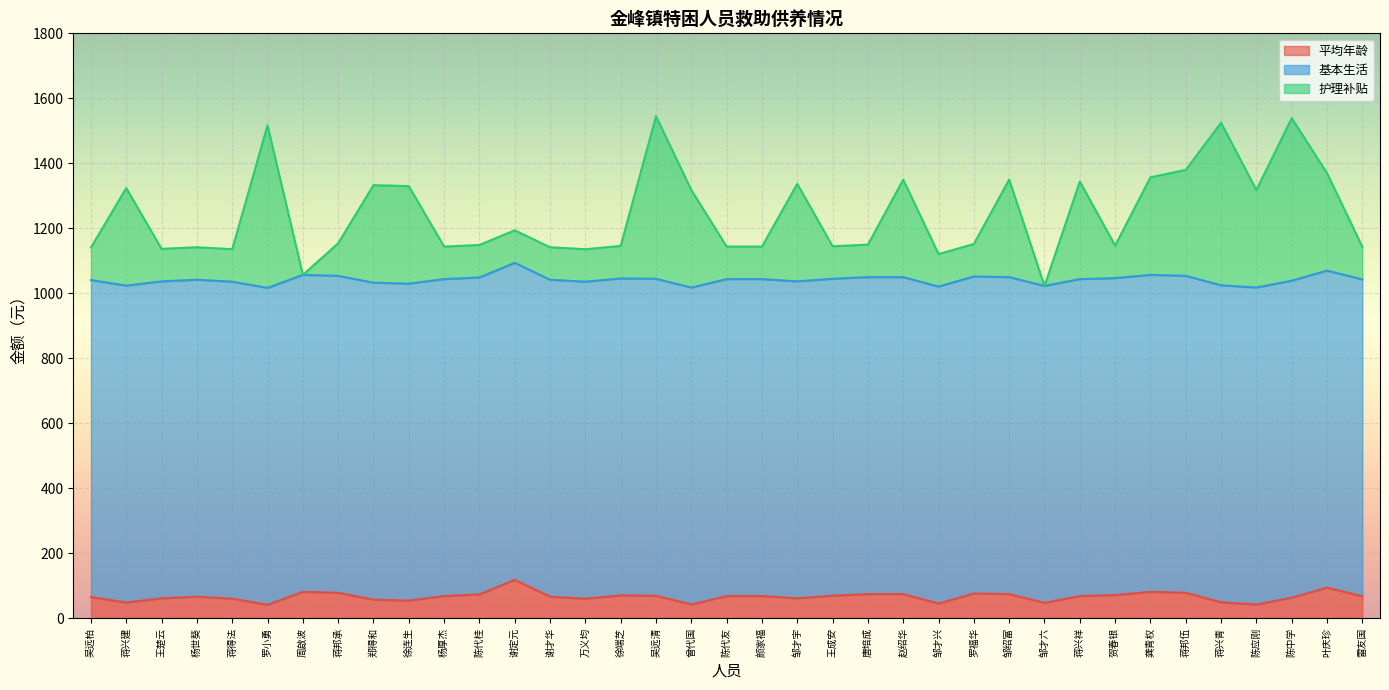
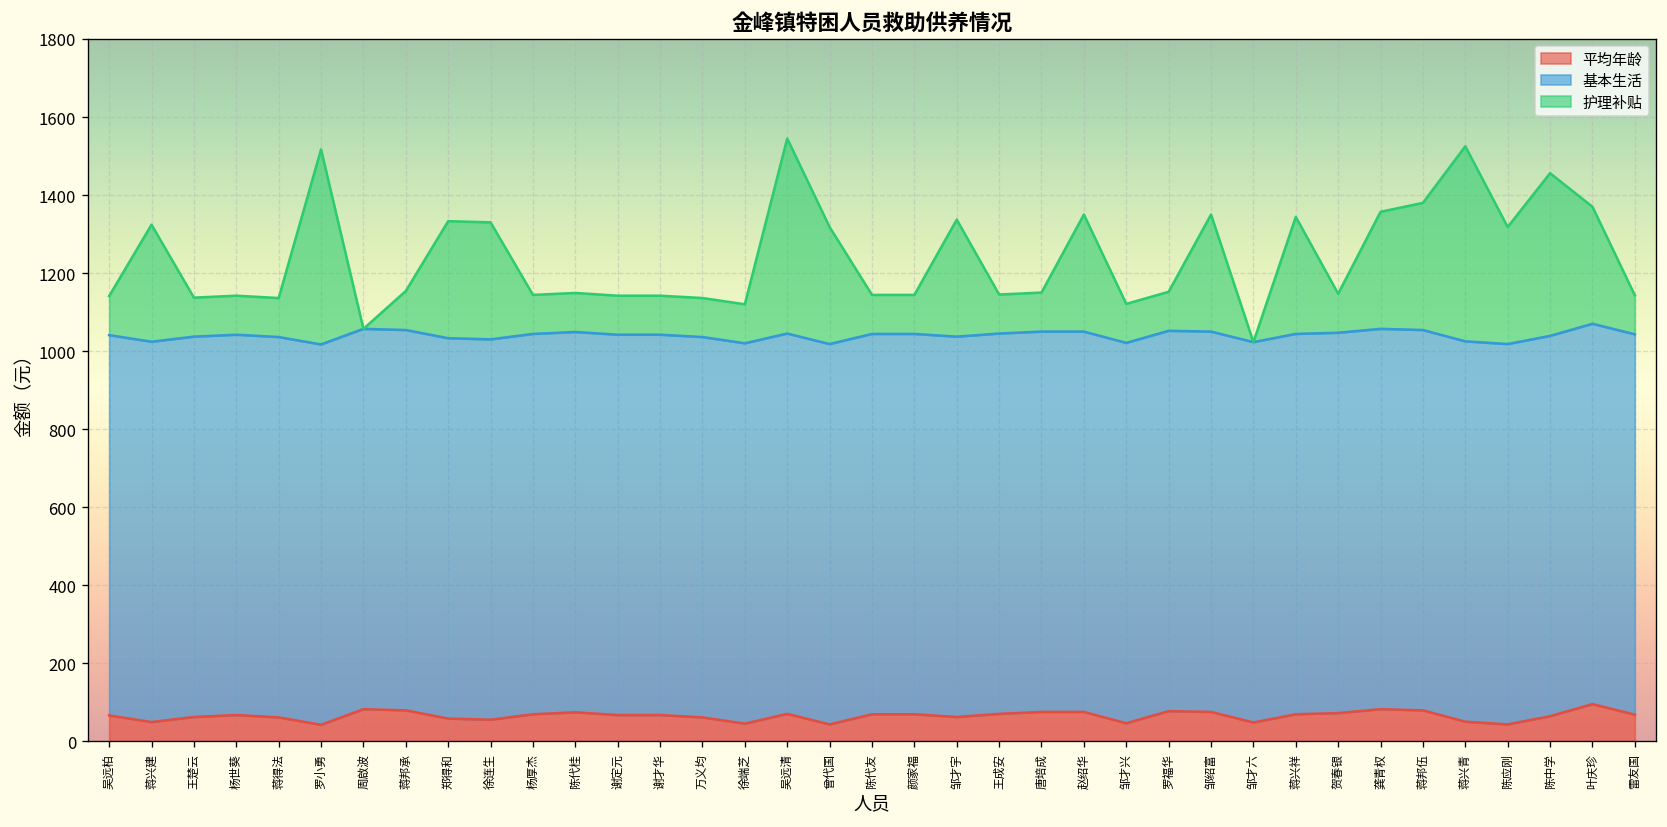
平均年龄, 谢定元: 120 -> 70
平均年龄, 徐端芝: 70 -> 50
护理补贴, 陈中学: 500 -> 420
